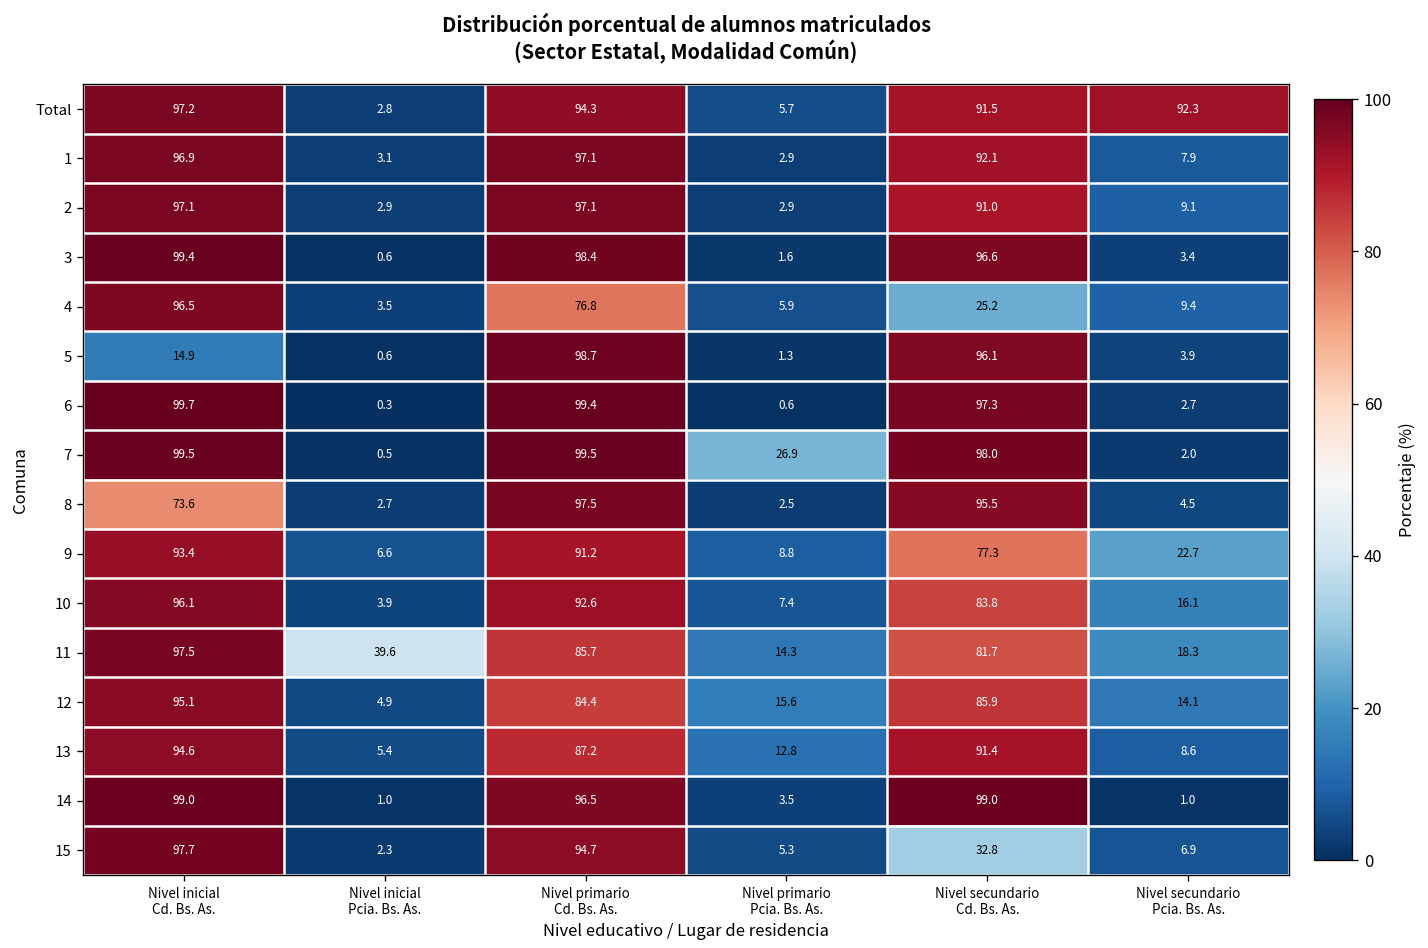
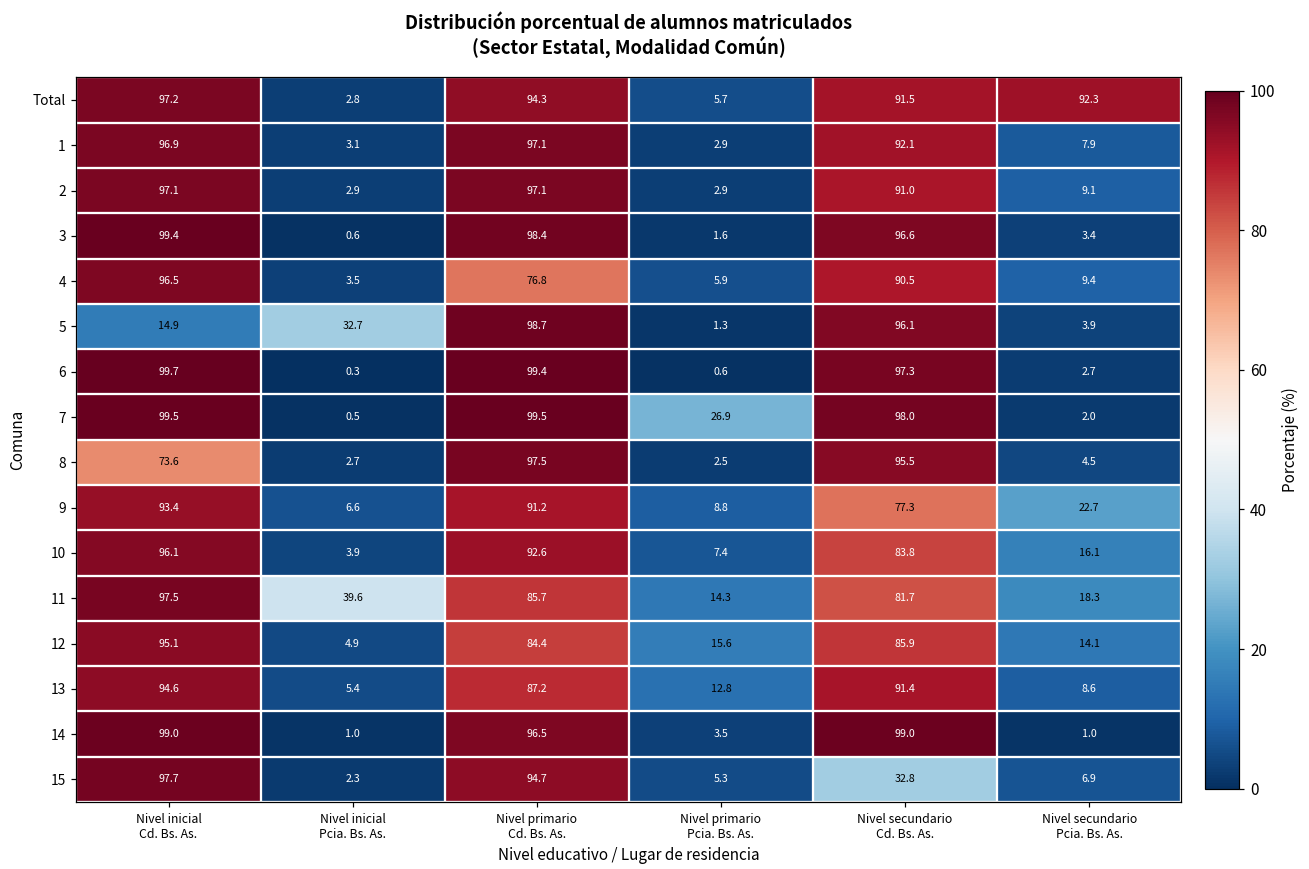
4, Nivel secundario Cd. Bs. As.: 25.2 -> 90.5
5, Nivel inicial Pcia. Bs. As.: 0.6 -> 32.7
